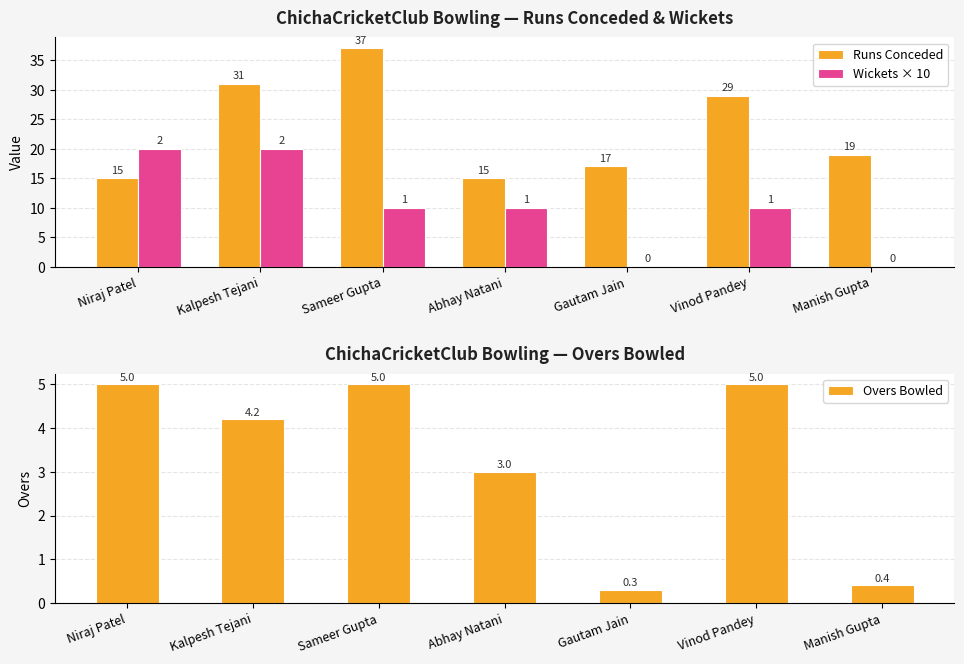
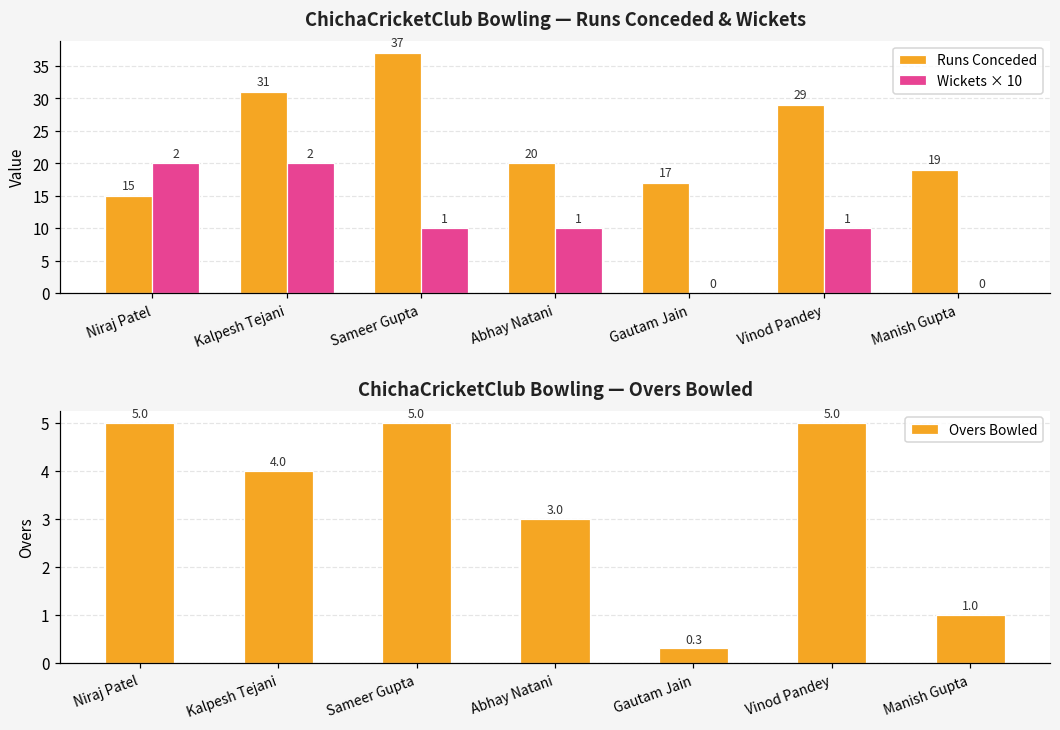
ChichaCricketClub Bowling — Runs Conceded & Wickets, Runs Conceded, Abhay Natani: 15 -> 20
ChichaCricketClub Bowling — Overs Bowled, Kalpesh Tejani: 4.2 -> 4.0
ChichaCricketClub Bowling — Overs Bowled, Manish Gupta: 0.4 -> 1.0
